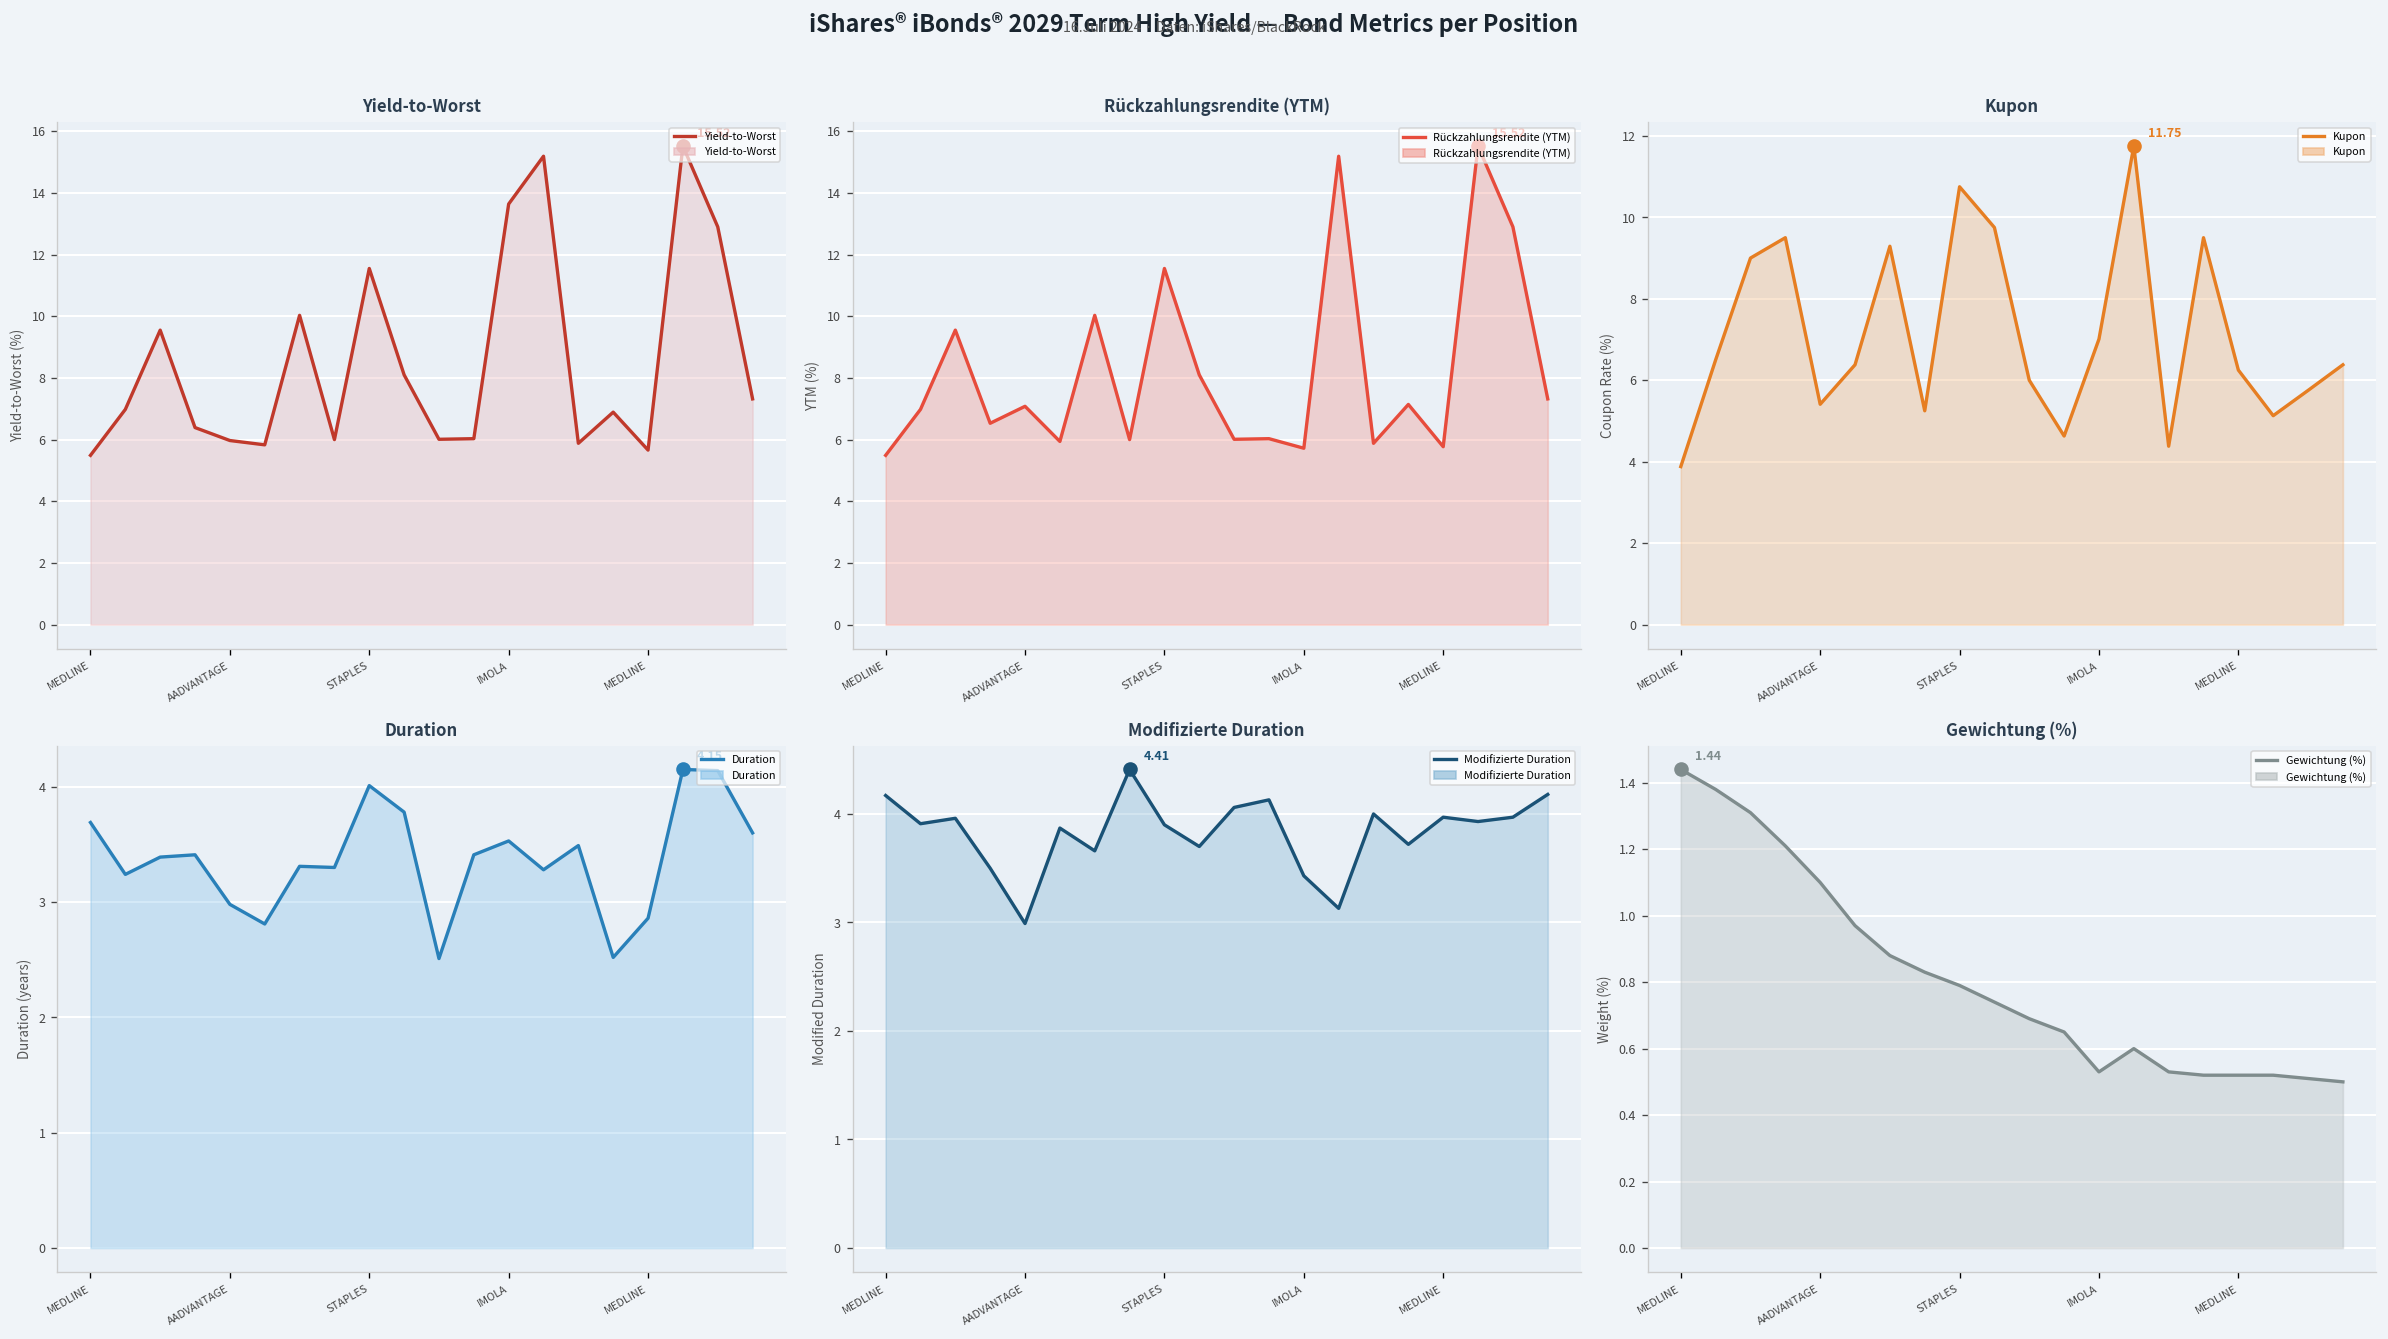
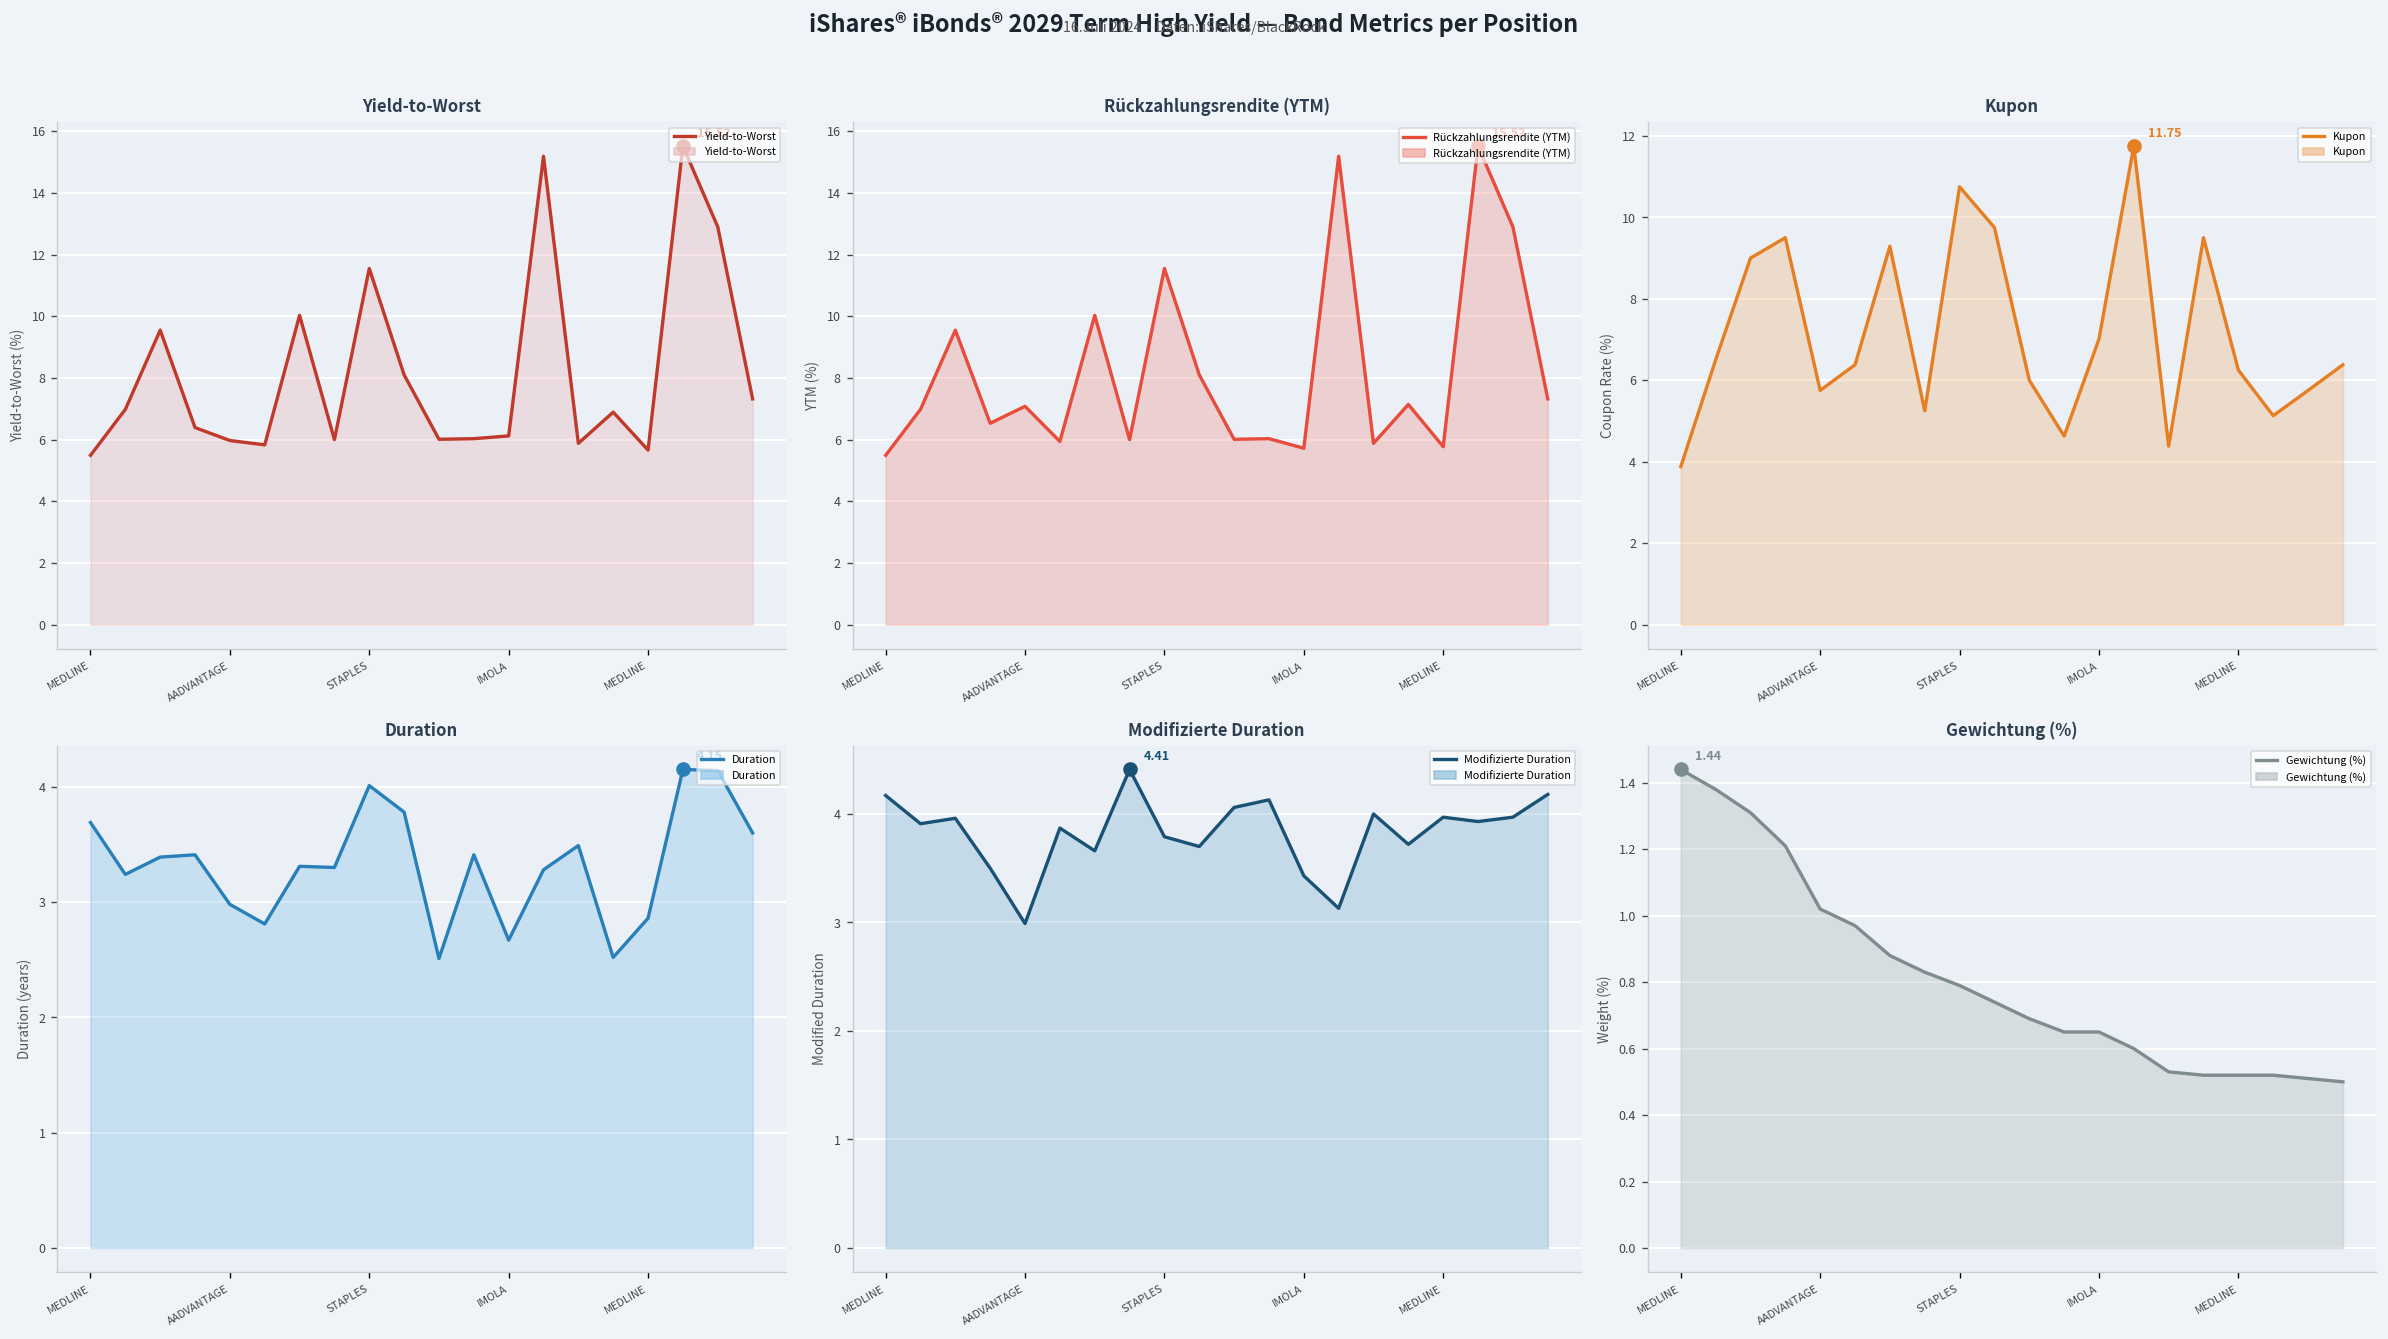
Yield-to-Worst, Yield-to-Worst, IMOLA: 13.6 -> 6.1
Kupon, Kupon, AADVANTAGE: 5.4 -> 5.8
Duration, Duration, IMOLA: 3.5 -> 2.7
Modifizierte Duration, Modifizierte Duration, STAPLES: 3.9 -> 3.8
Gewichtung (%), Gewichtung (%), AADVANTAGE: 1.10 -> 1.02
Gewichtung (%), Gewichtung (%), IMOLA: 0.53 -> 0.65
